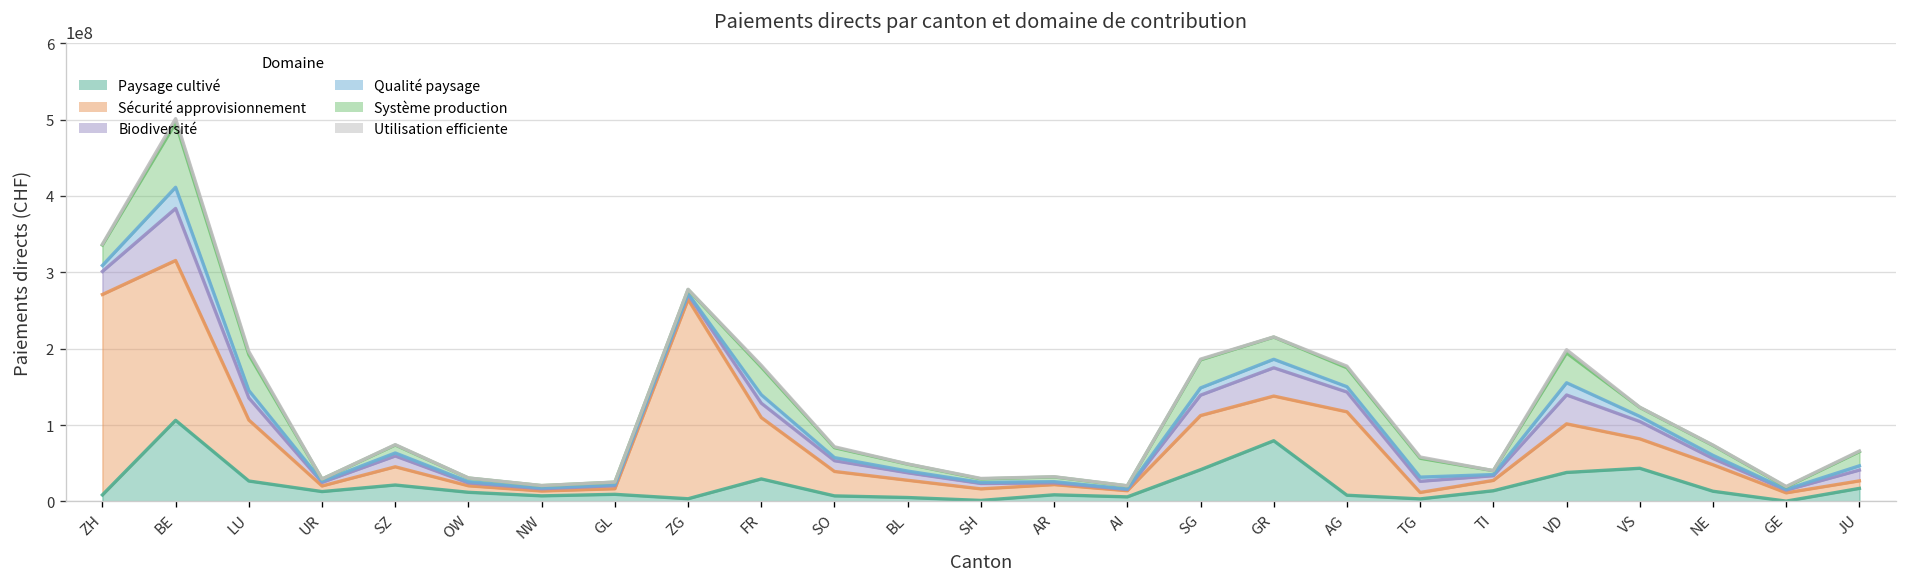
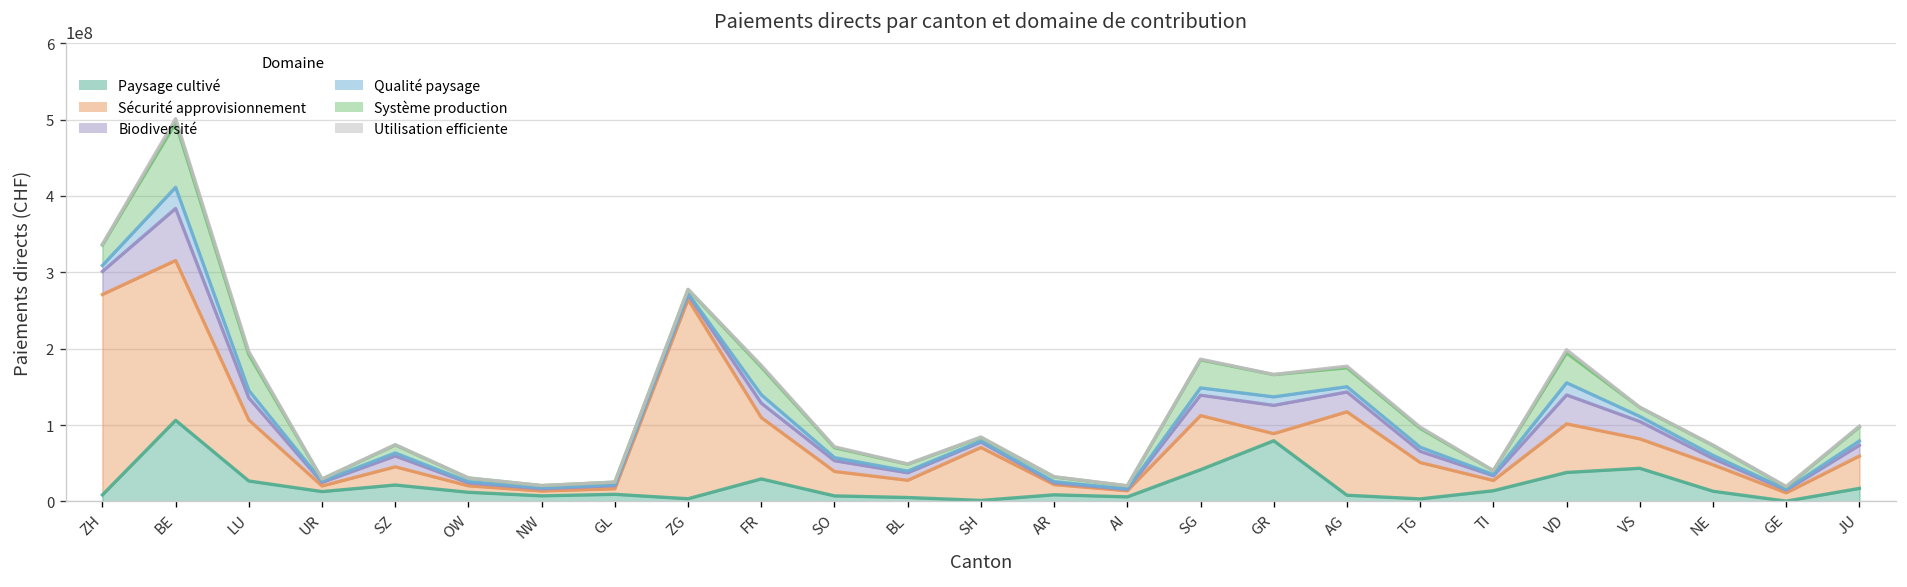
Sécurité approvisionnement, SH: 20000000 -> 70000000
Sécurité approvisionnement, GR: 60000000 -> 10000000
Sécurité approvisionnement, TG: 10000000 -> 50000000
Sécurité approvisionnement, JU: 10000000 -> 40000000
